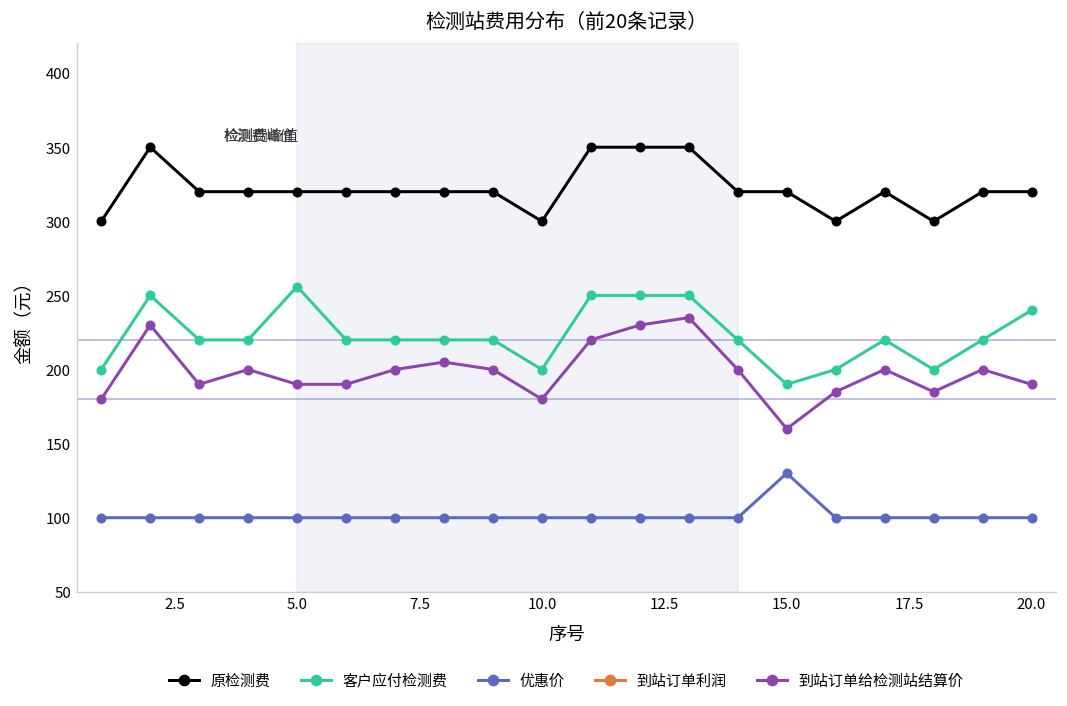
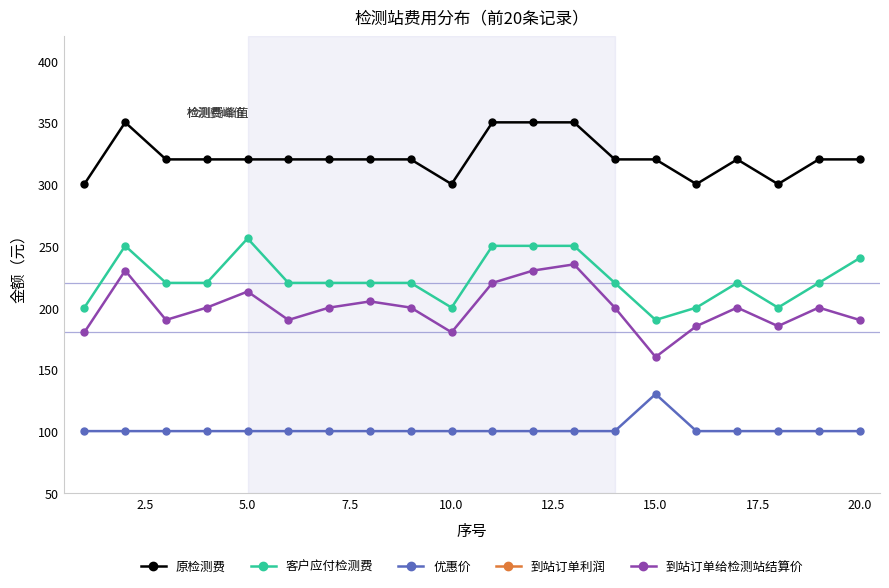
到站订单给检测站结算价, 5.0: 190 -> 213
